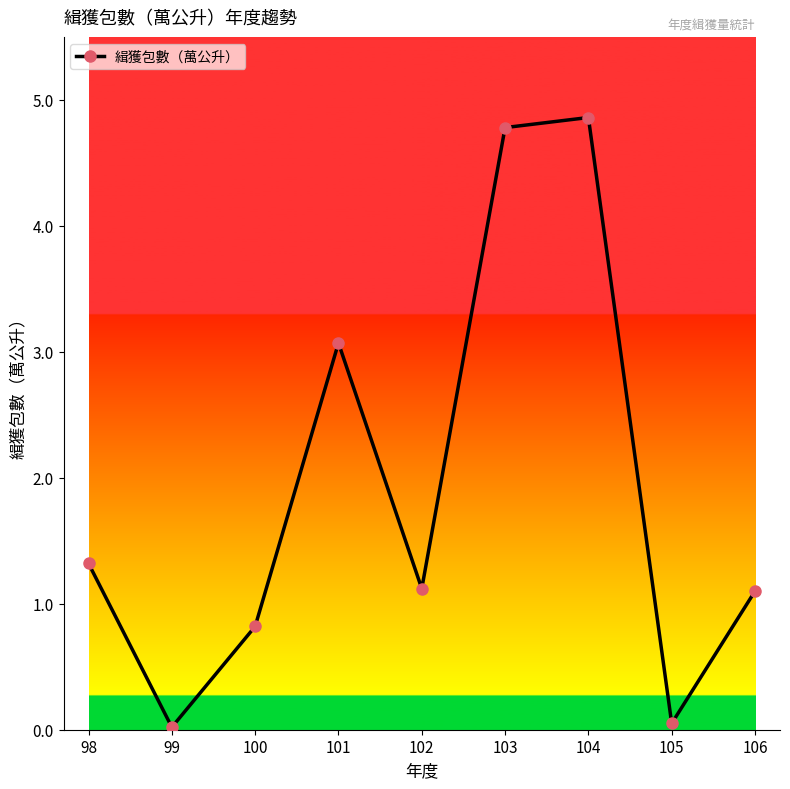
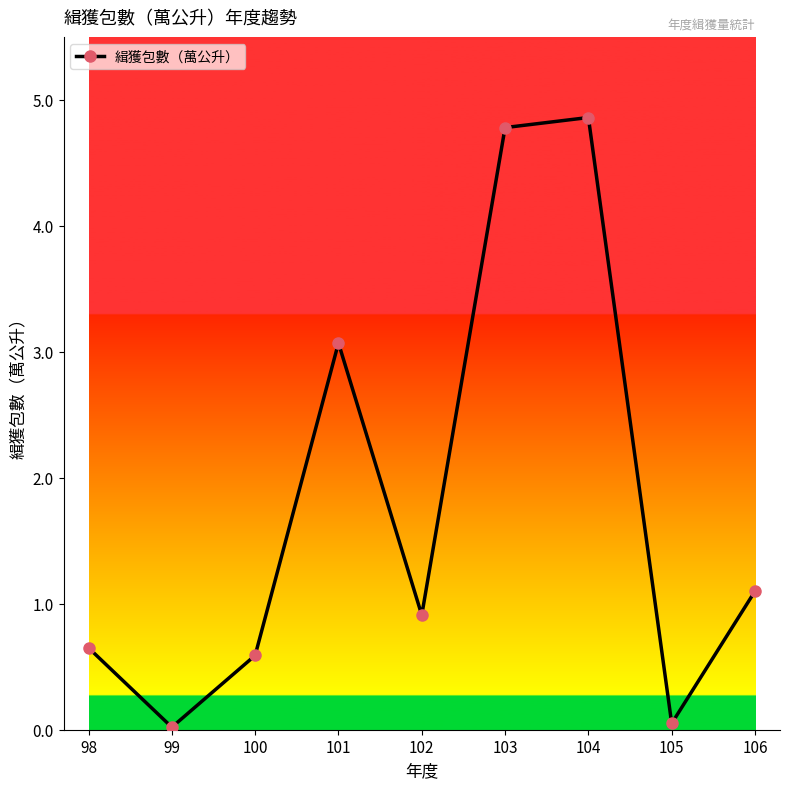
98: 1.32 -> 0.65
100: 0.82 -> 0.59
102: 1.12 -> 0.91
